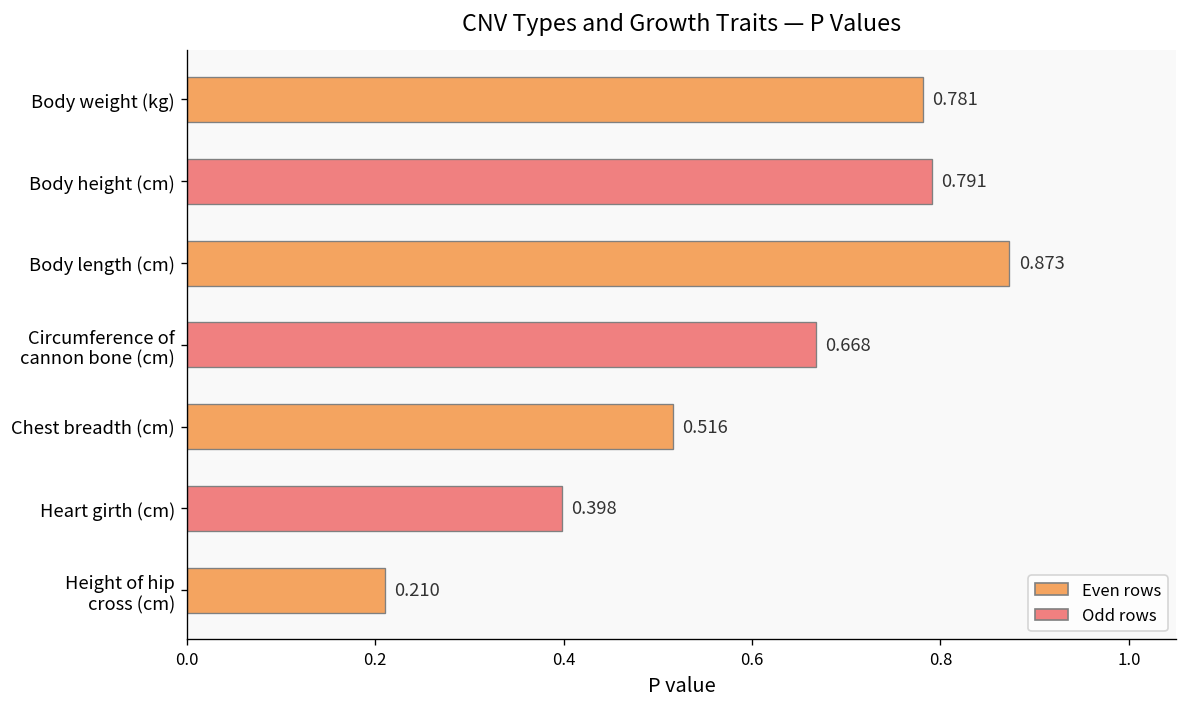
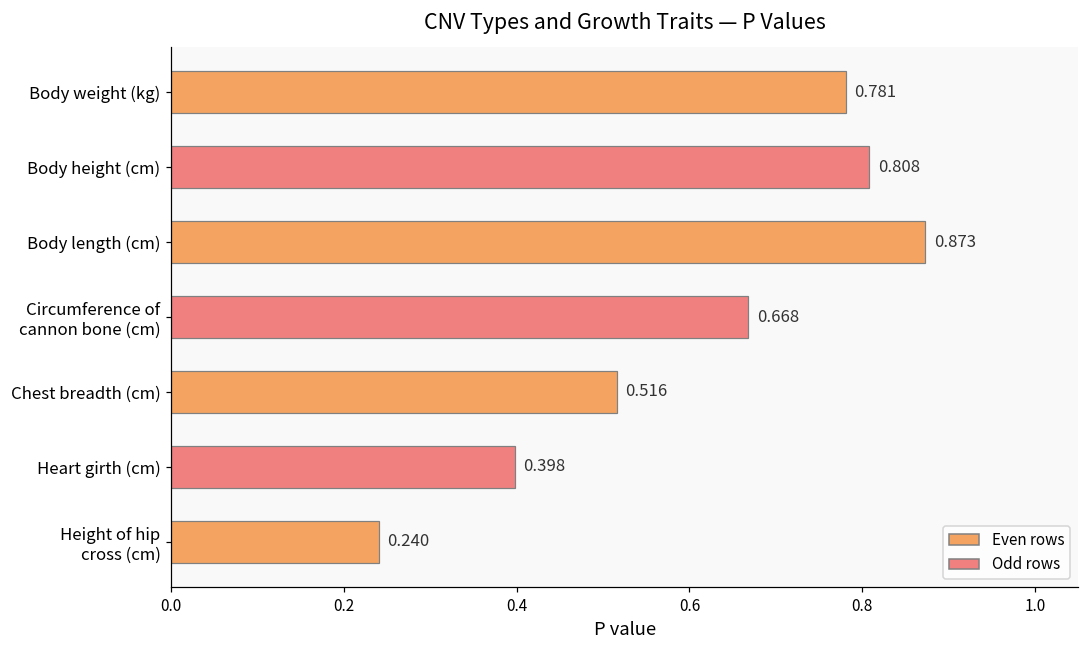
Body height (cm): 0.791 -> 0.808
Height of hip cross (cm): 0.210 -> 0.240
